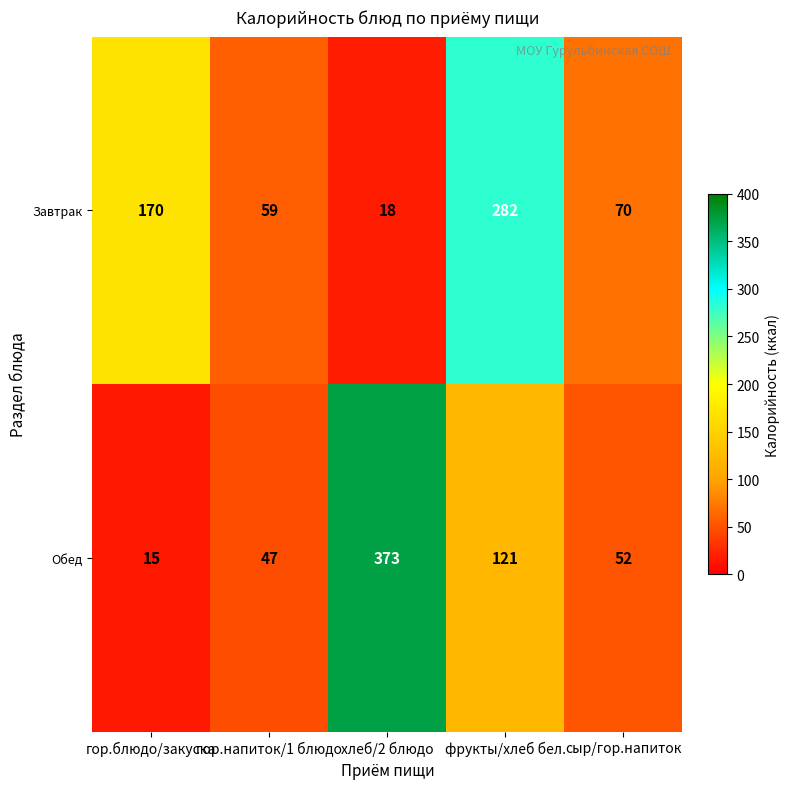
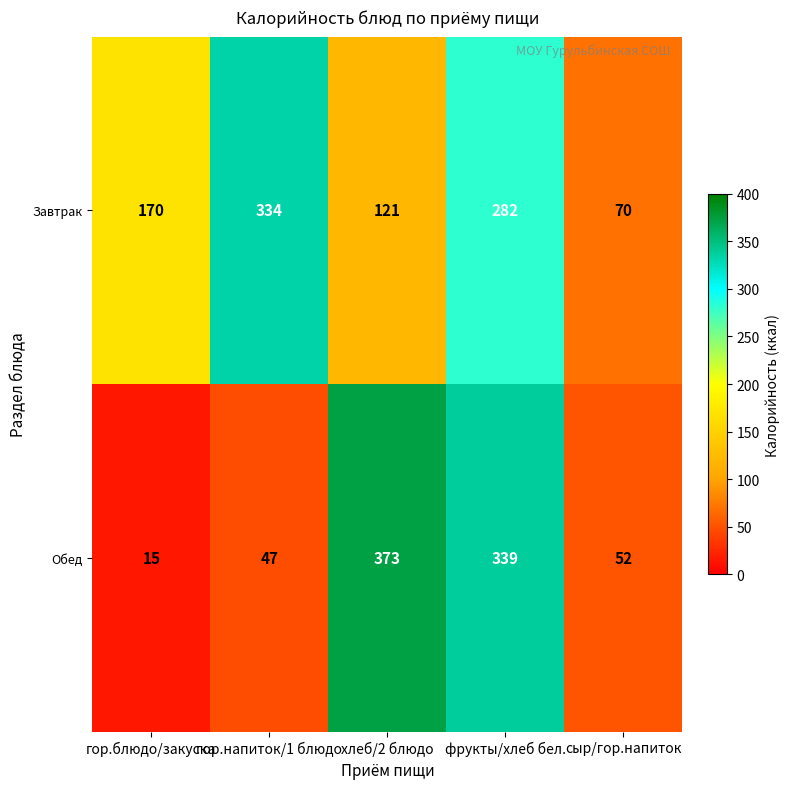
Завтрак, гор.напиток/1 блюдо: 59 -> 334
Завтрак, хлеб/2 блюдо: 18 -> 121
Обед, фрукты/хлеб бел.: 121 -> 339
